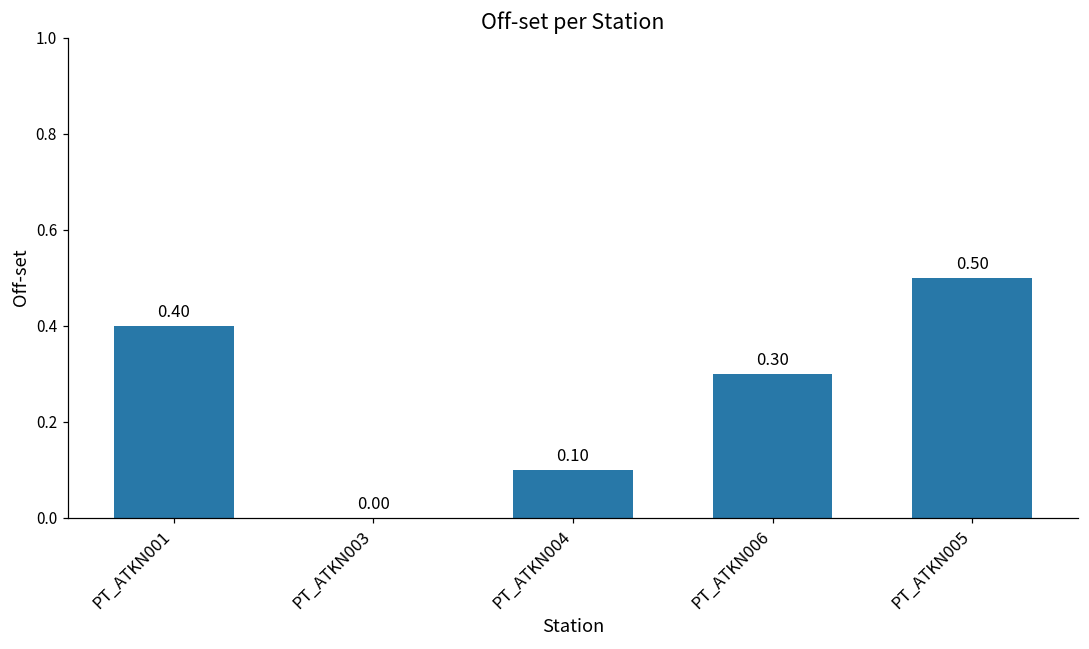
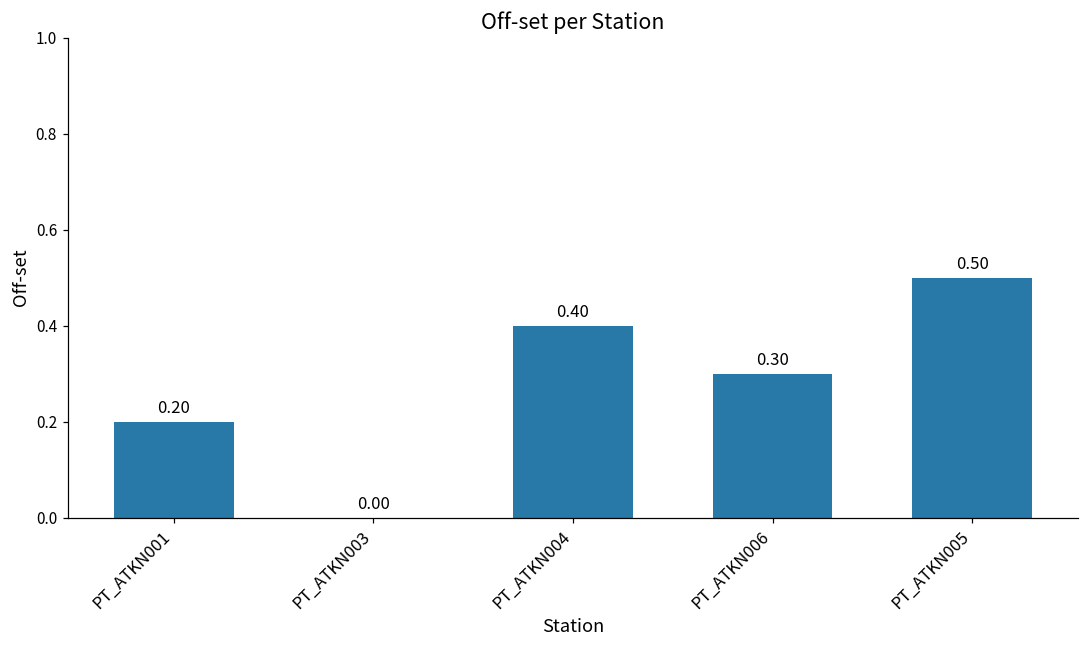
PT_ATKN001: 0.40 -> 0.20
PT_ATKN004: 0.10 -> 0.40
